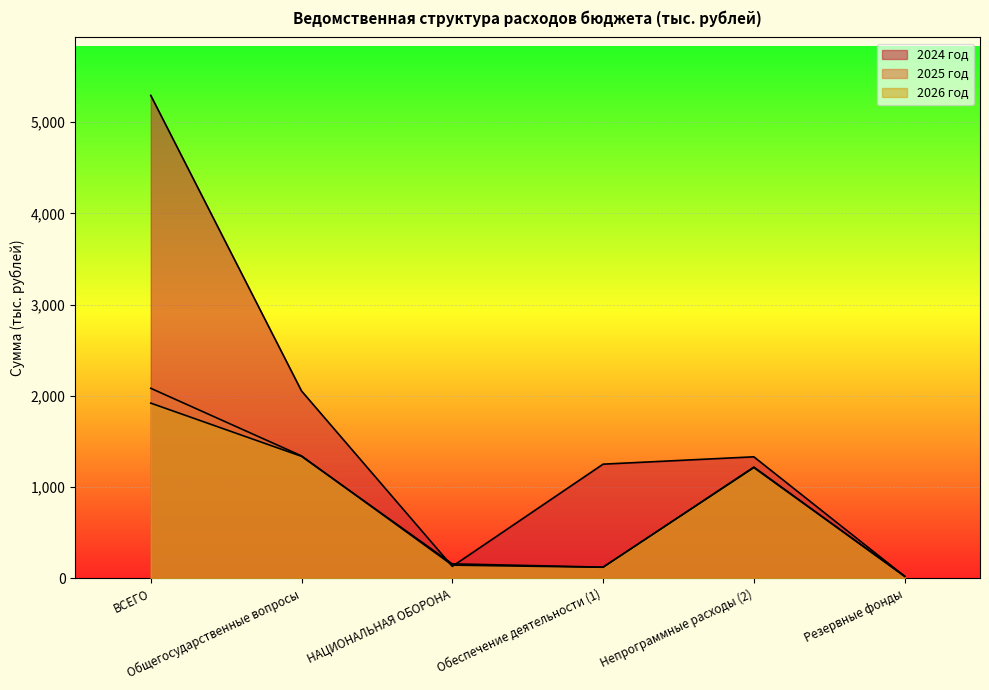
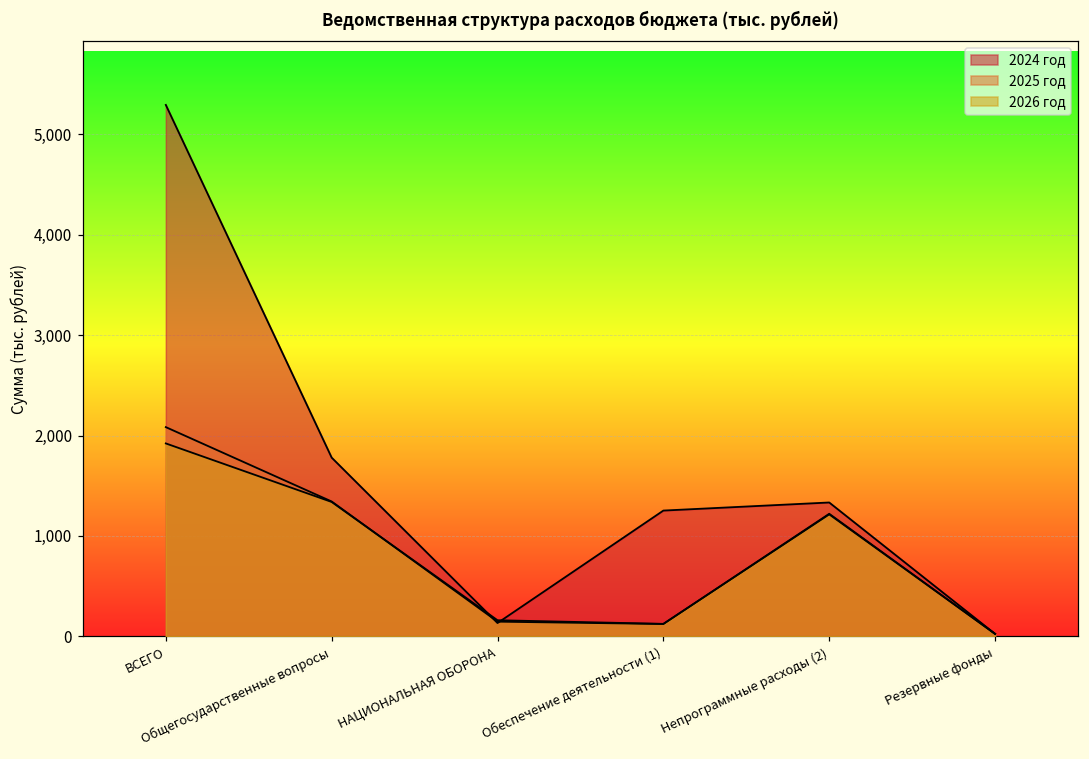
2024 год, Общегосударственные вопросы: 2,100 -> 1,800
